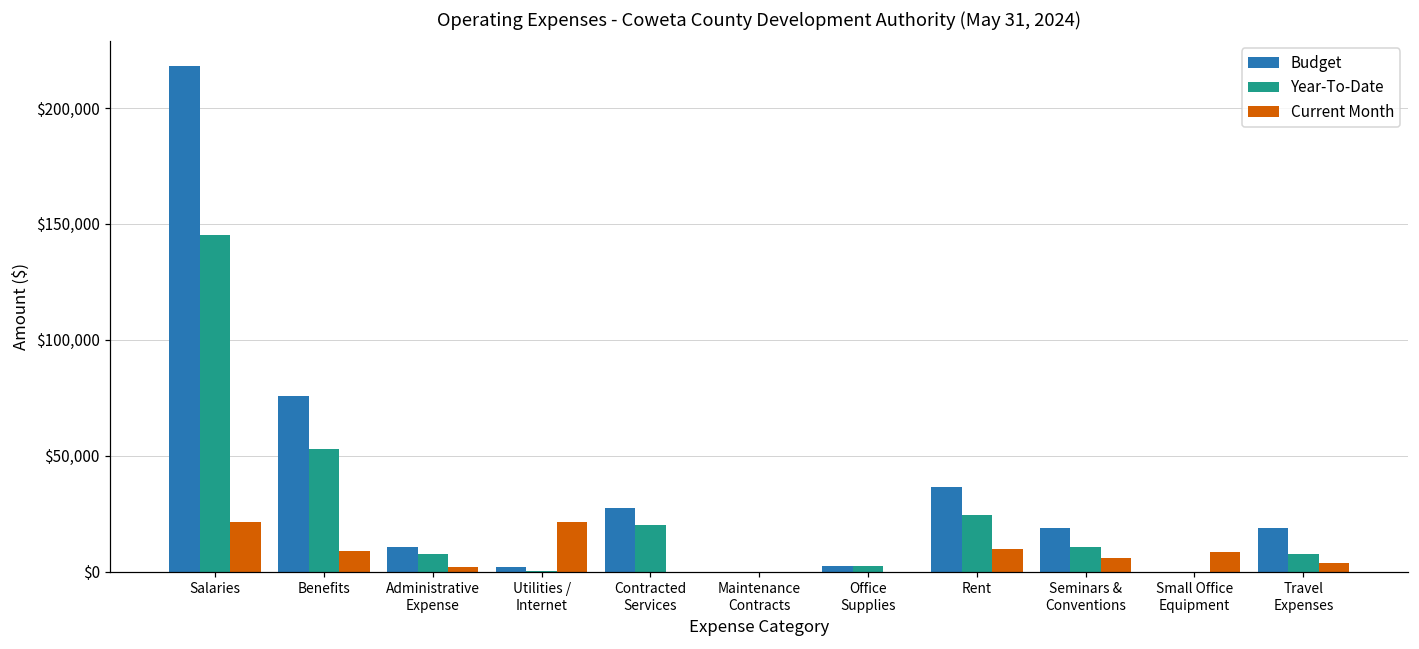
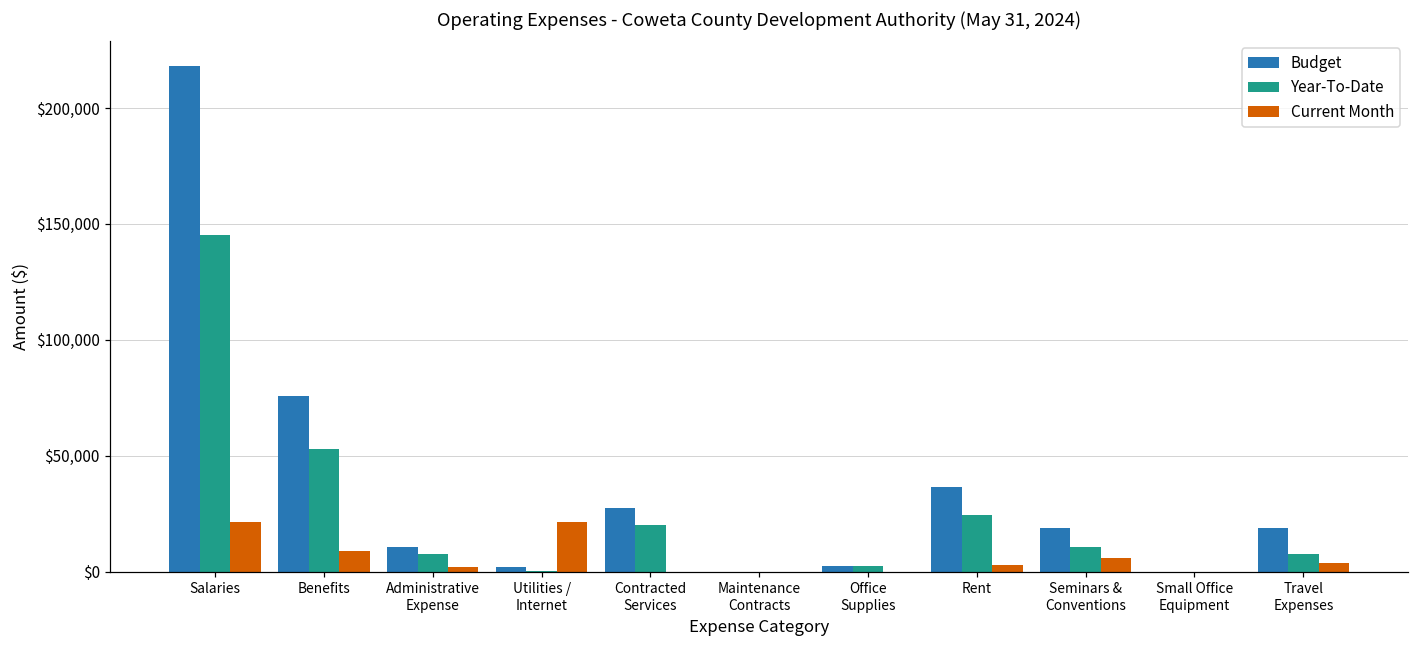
Current Month, Rent: $10,000 -> $3,000
Current Month, Small Office Equipment: $9,000 -> $0
